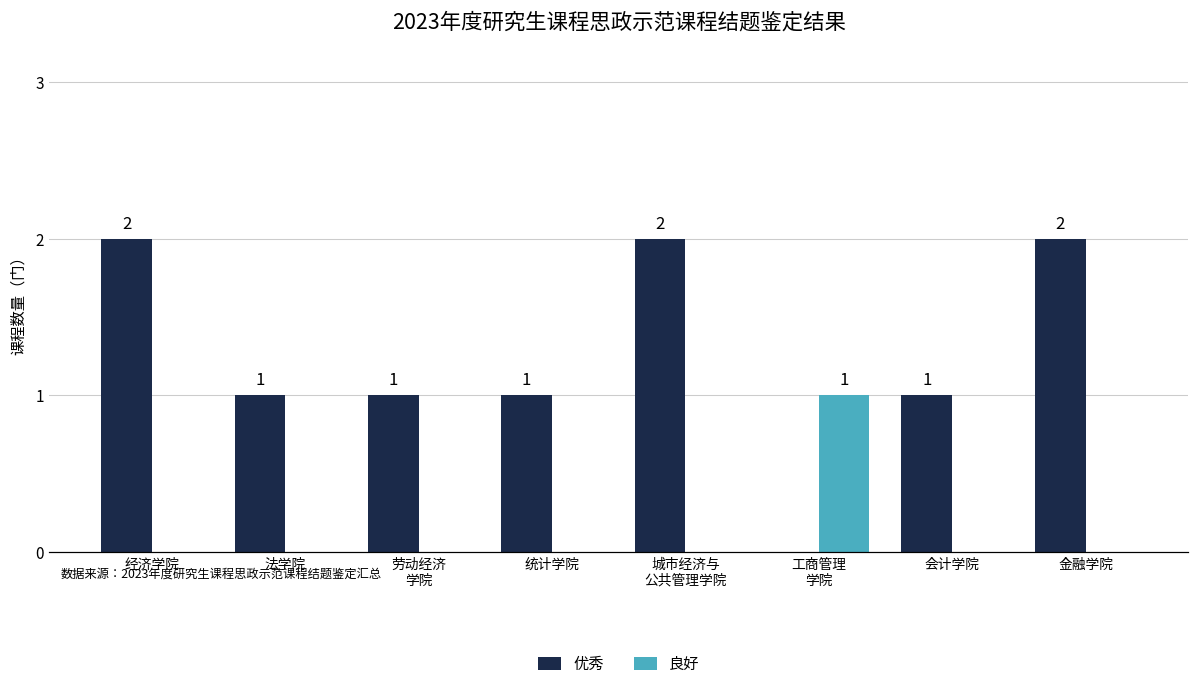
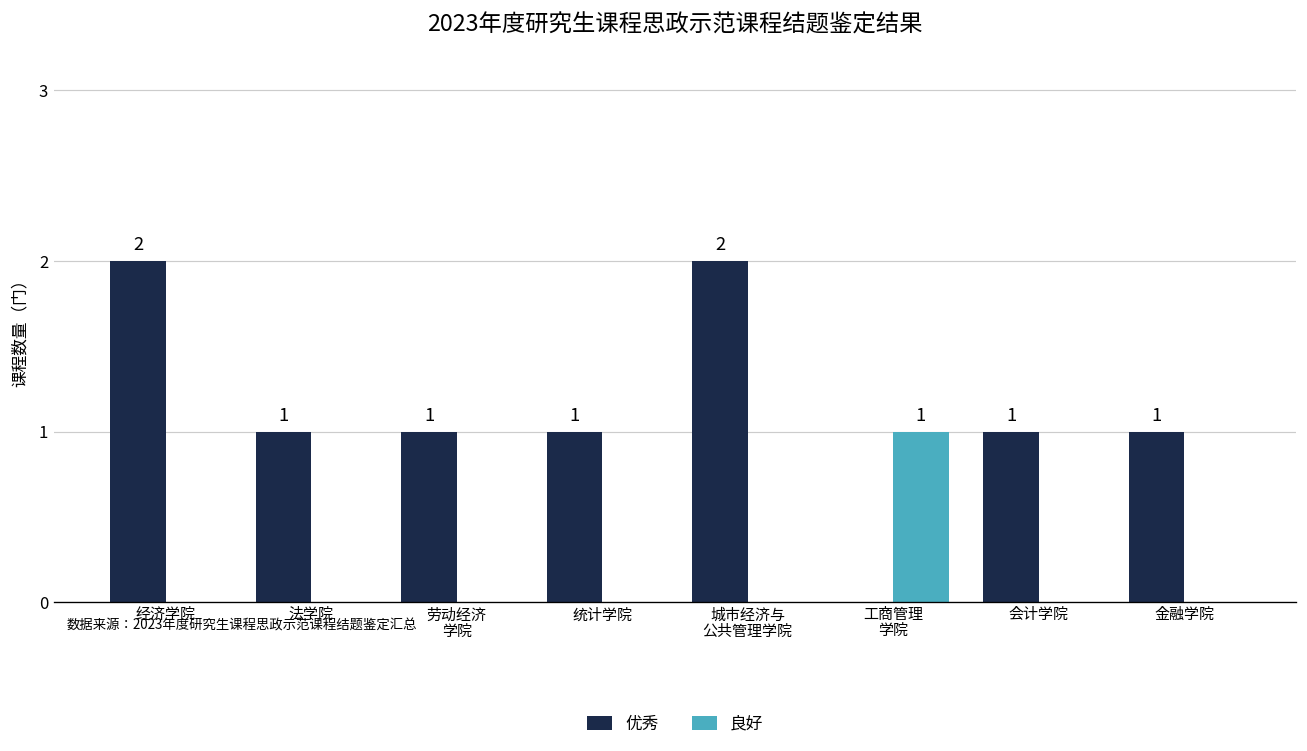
优秀, 金融学院: 2 -> 1
